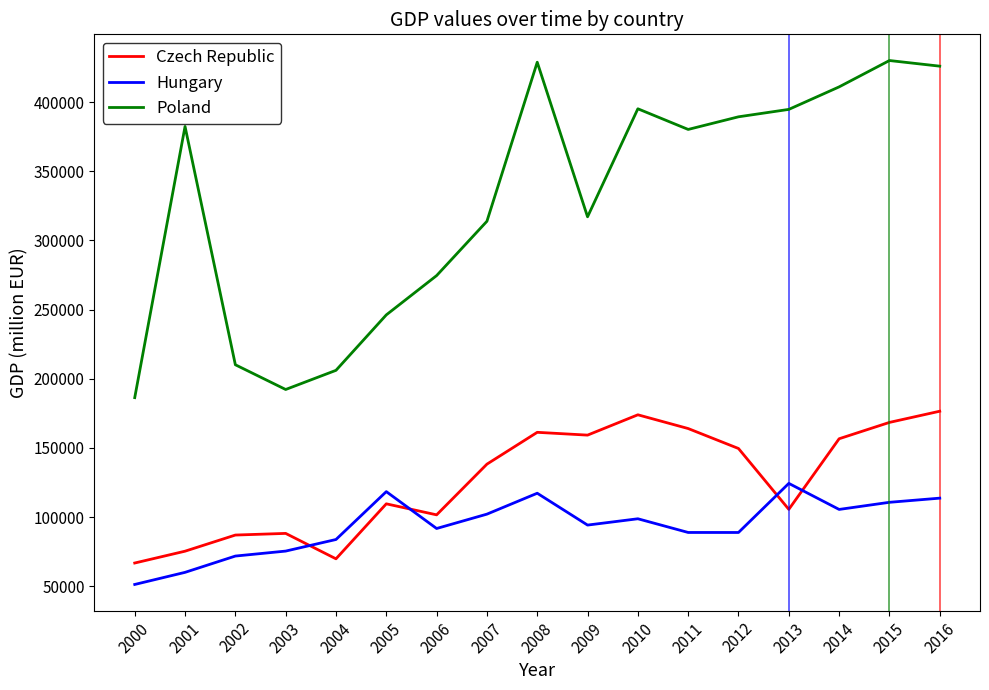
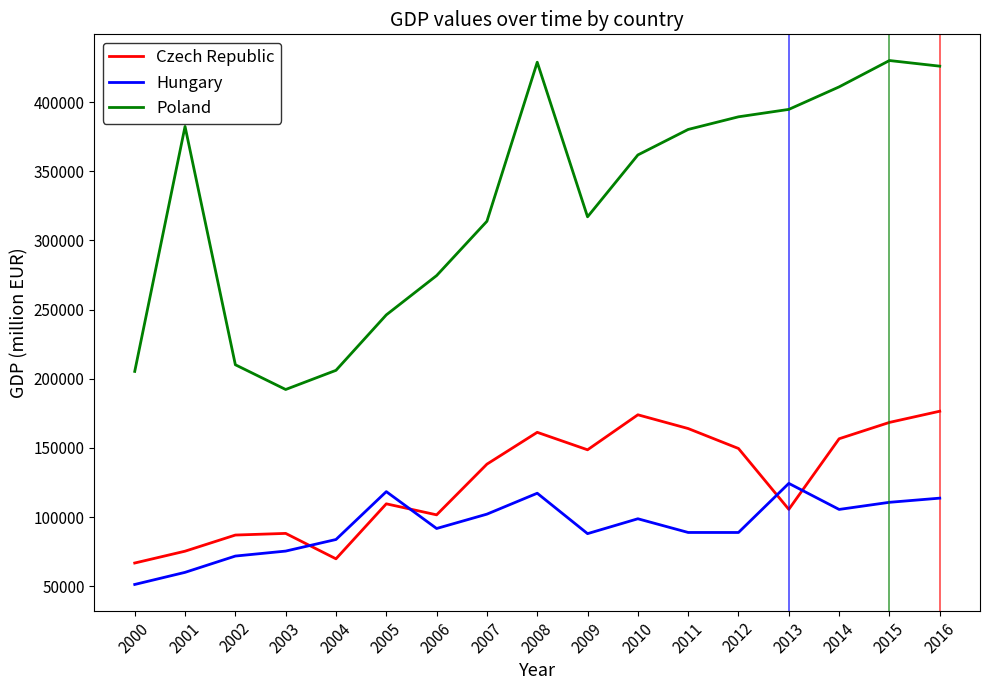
Poland, 2000: 186000 -> 205000
Czech Republic, 2009: 159000 -> 149000
Hungary, 2009: 94000 -> 88000
Poland, 2010: 395000 -> 362000
